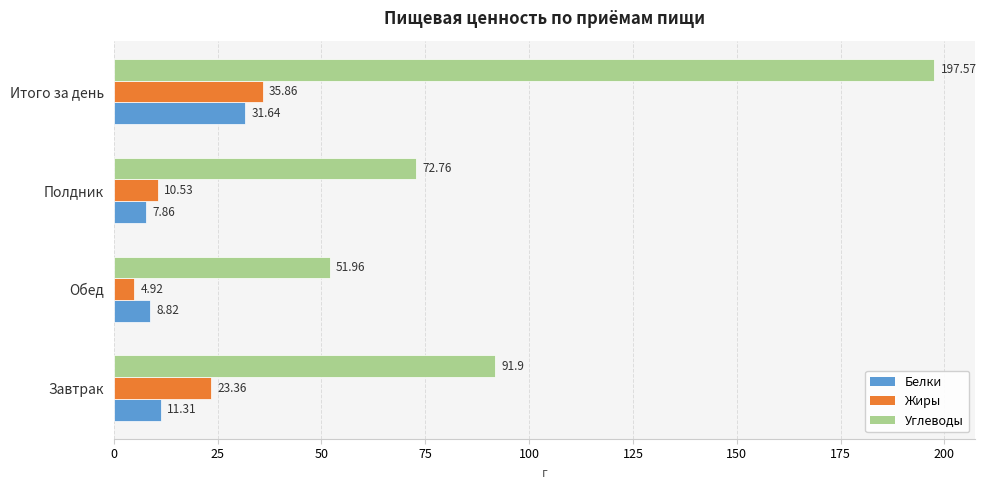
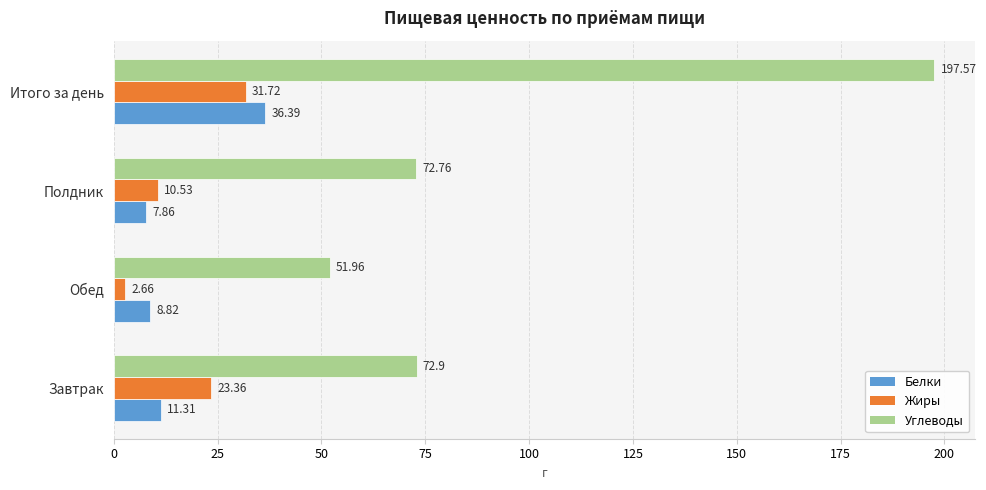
Жиры, Итого за день: 35.86 -> 31.72
Белки, Итого за день: 31.64 -> 36.39
Жиры, Обед: 4.92 -> 2.66
Углеводы, Завтрак: 91.9 -> 72.9
